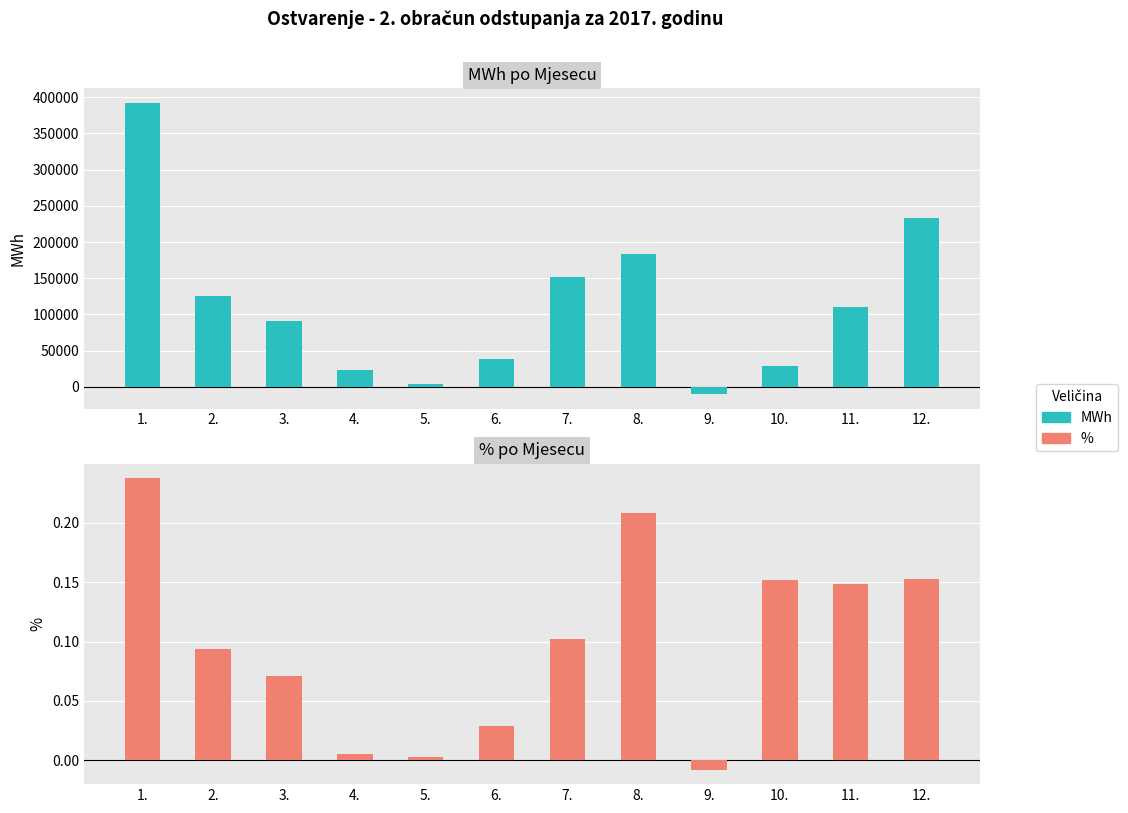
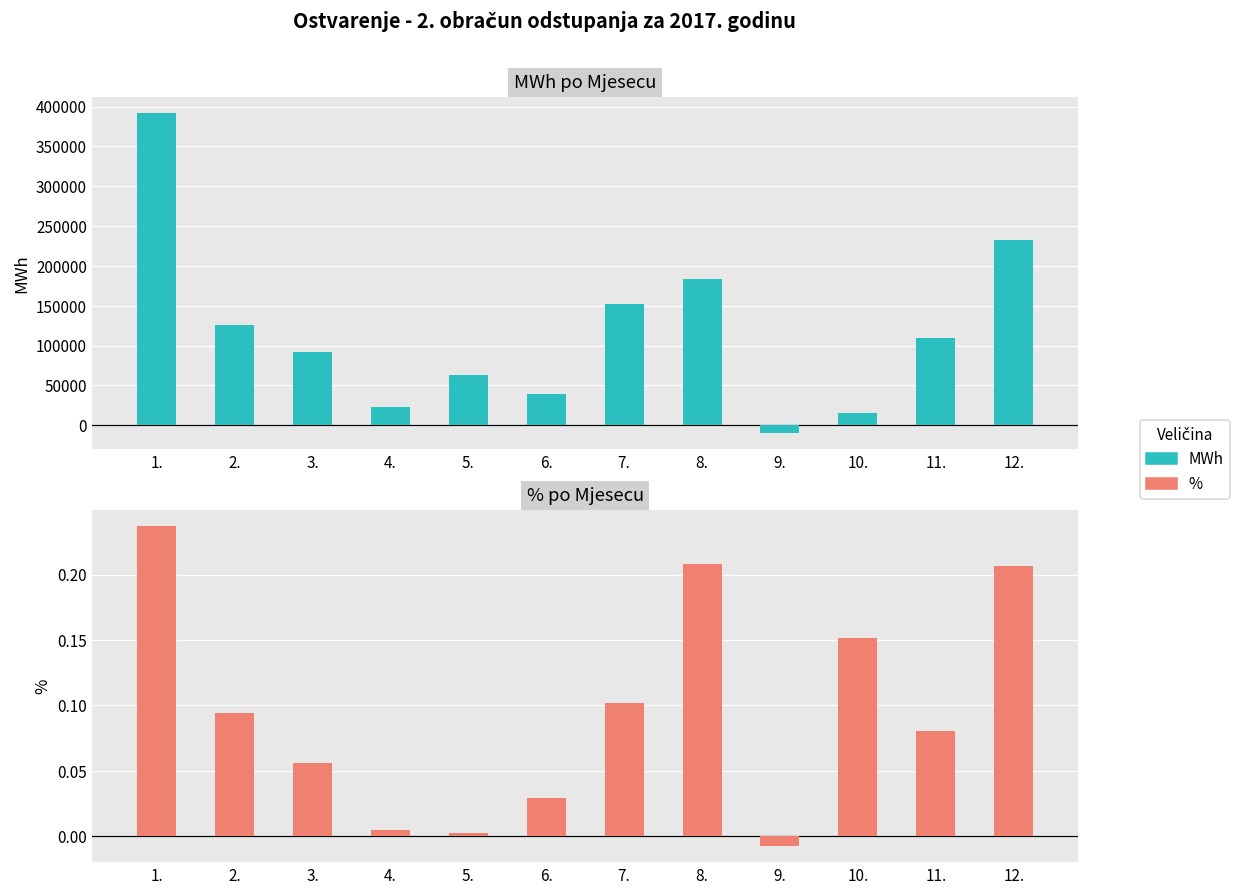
MWh po Mjesecu, 5.: 0 -> 60000
MWh po Mjesecu, 10.: 30000 -> 20000
% po Mjesecu, 3.: 0.071 -> 0.056
% po Mjesecu, 11.: 0.148 -> 0.080
% po Mjesecu, 12.: 0.153 -> 0.206
